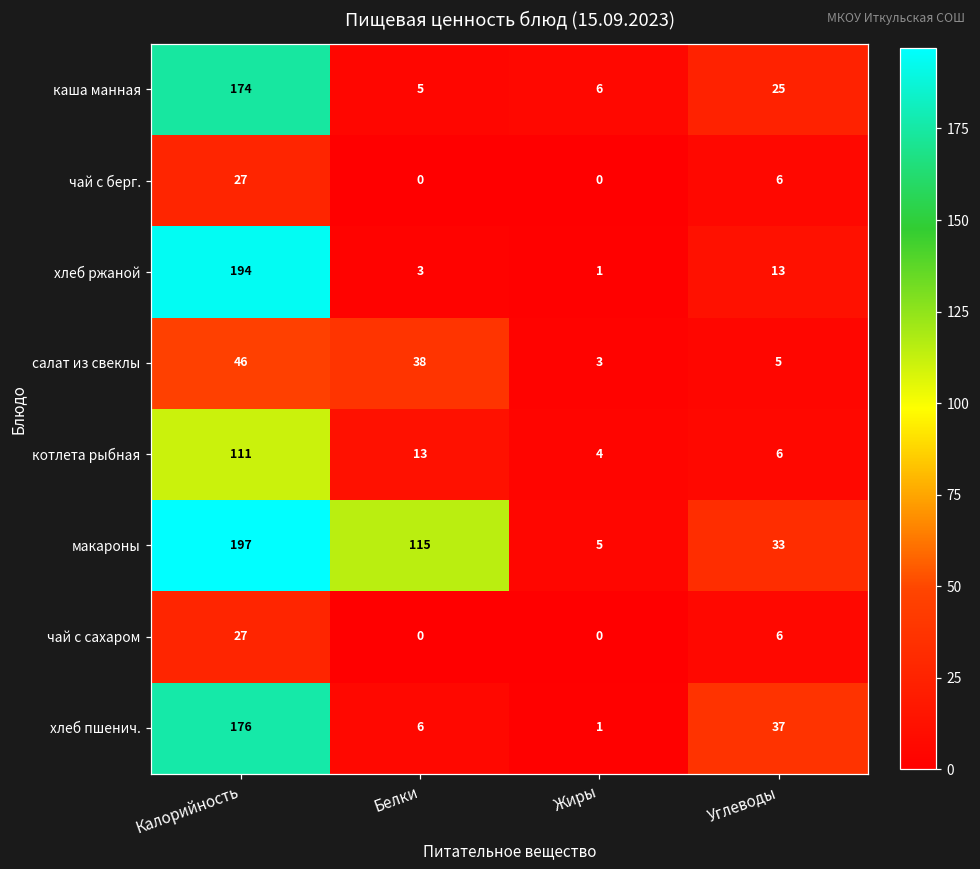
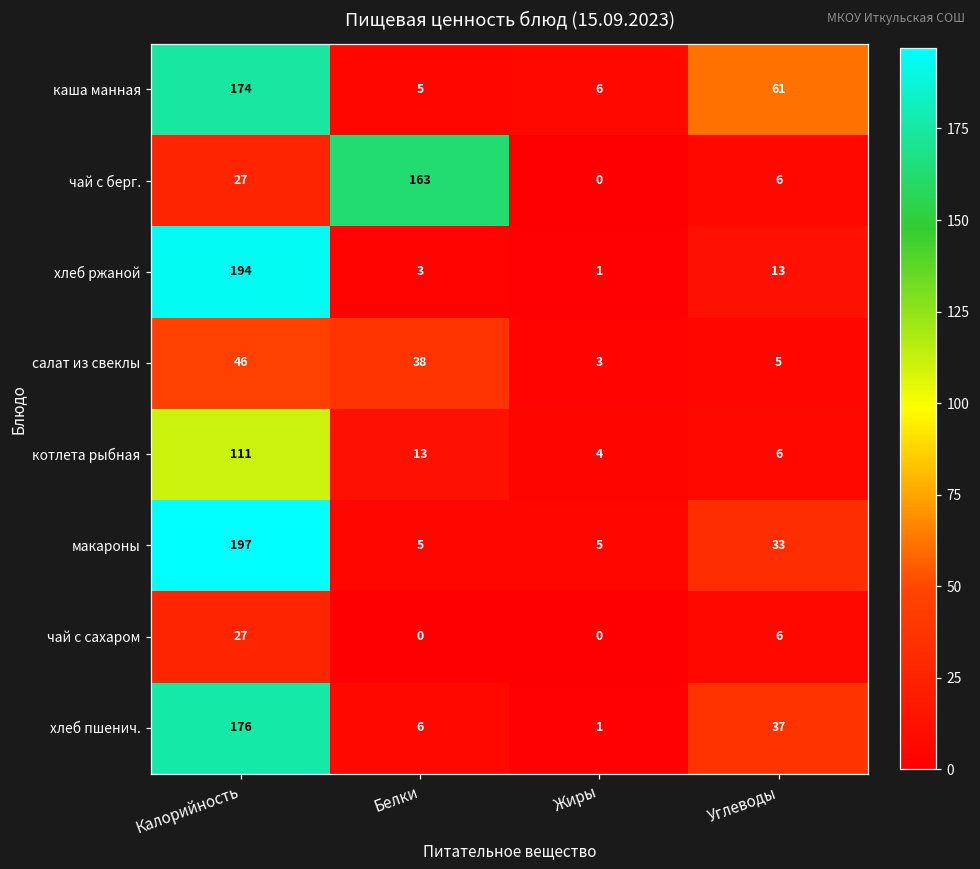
каша манная, Углеводы: 25 -> 61
чай с берг., Белки: 0 -> 163
макароны, Белки: 115 -> 5
